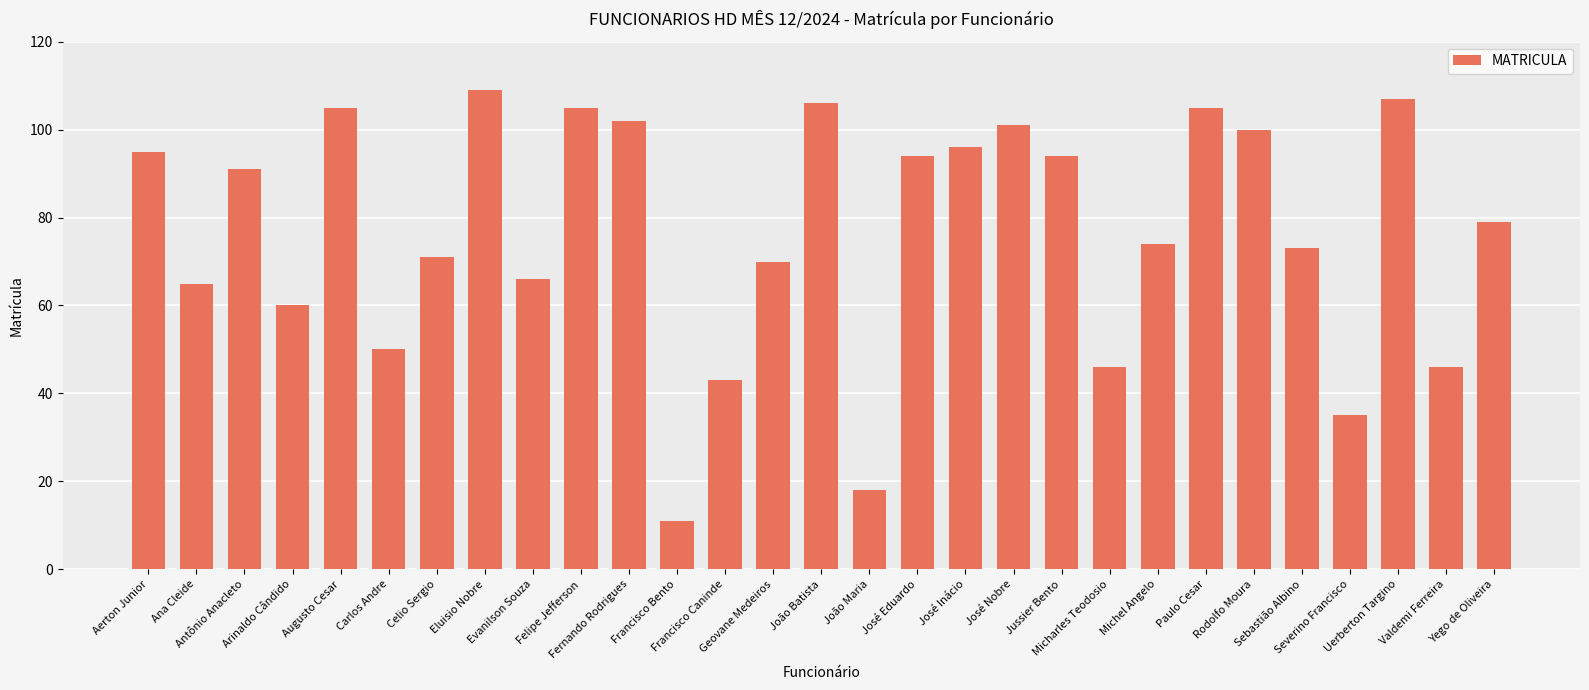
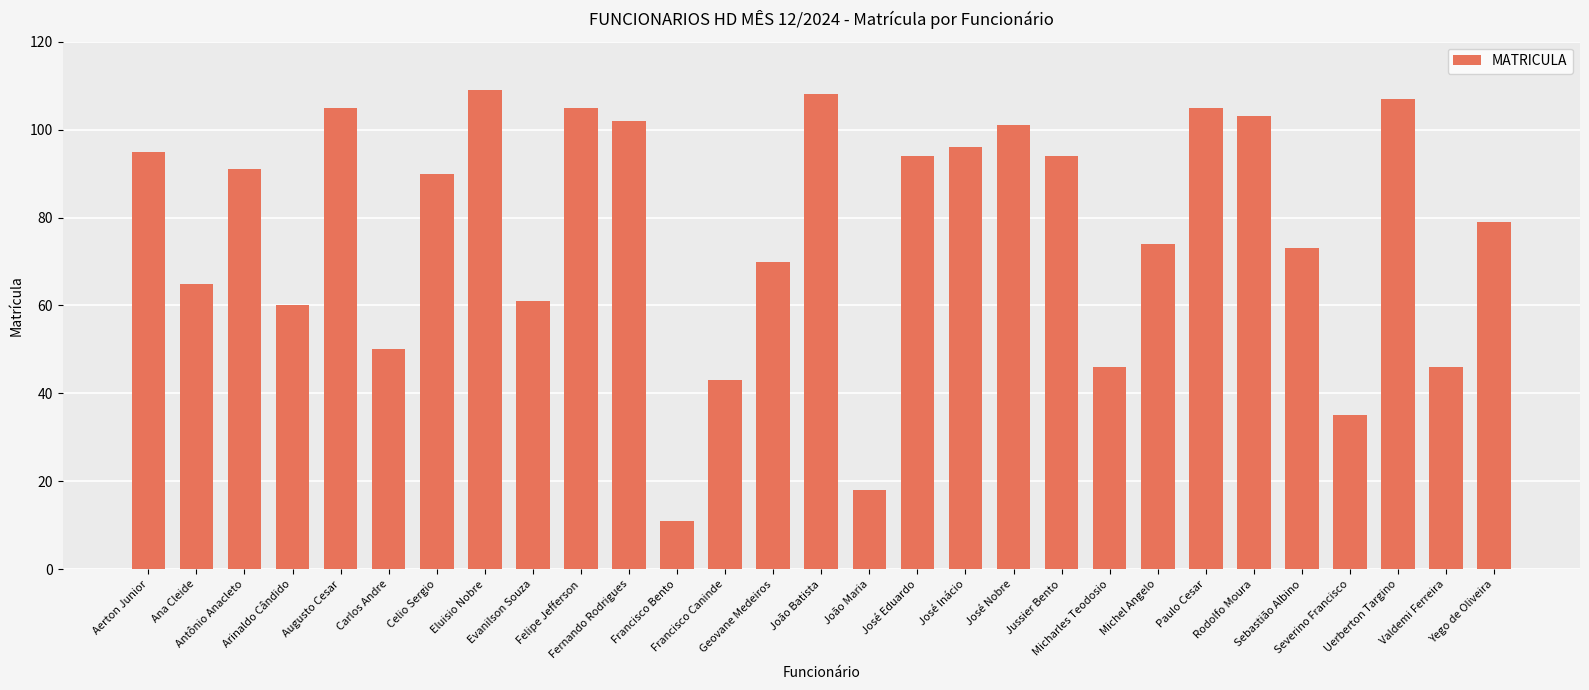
Celio Sergio: 71 -> 90
Evanilson Souza: 66 -> 61
João Batista: 106 -> 108
Rodolfo Moura: 100 -> 103
